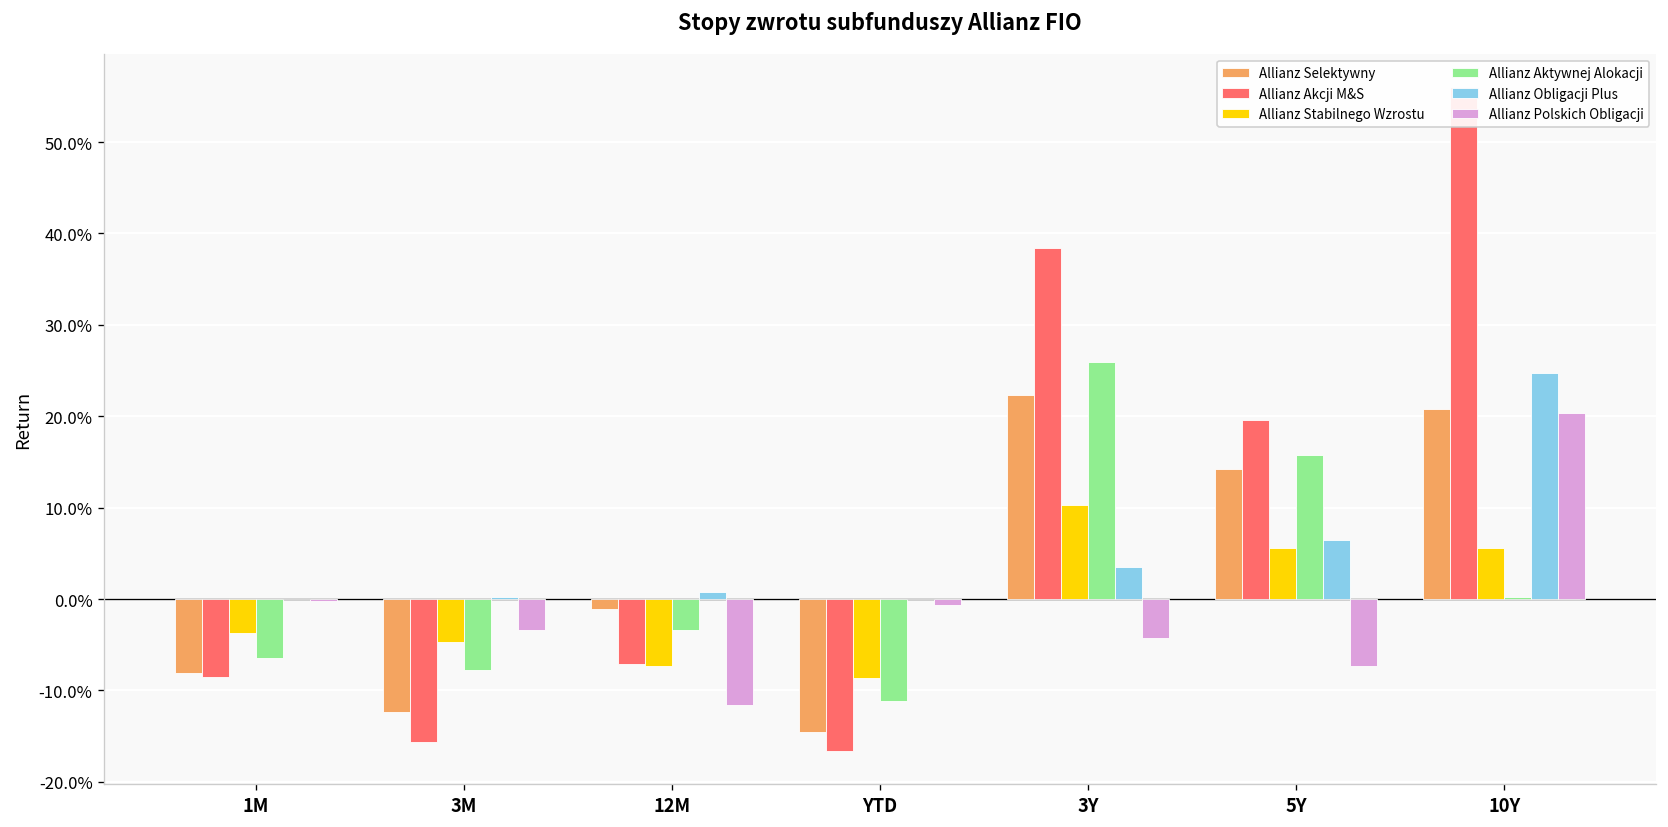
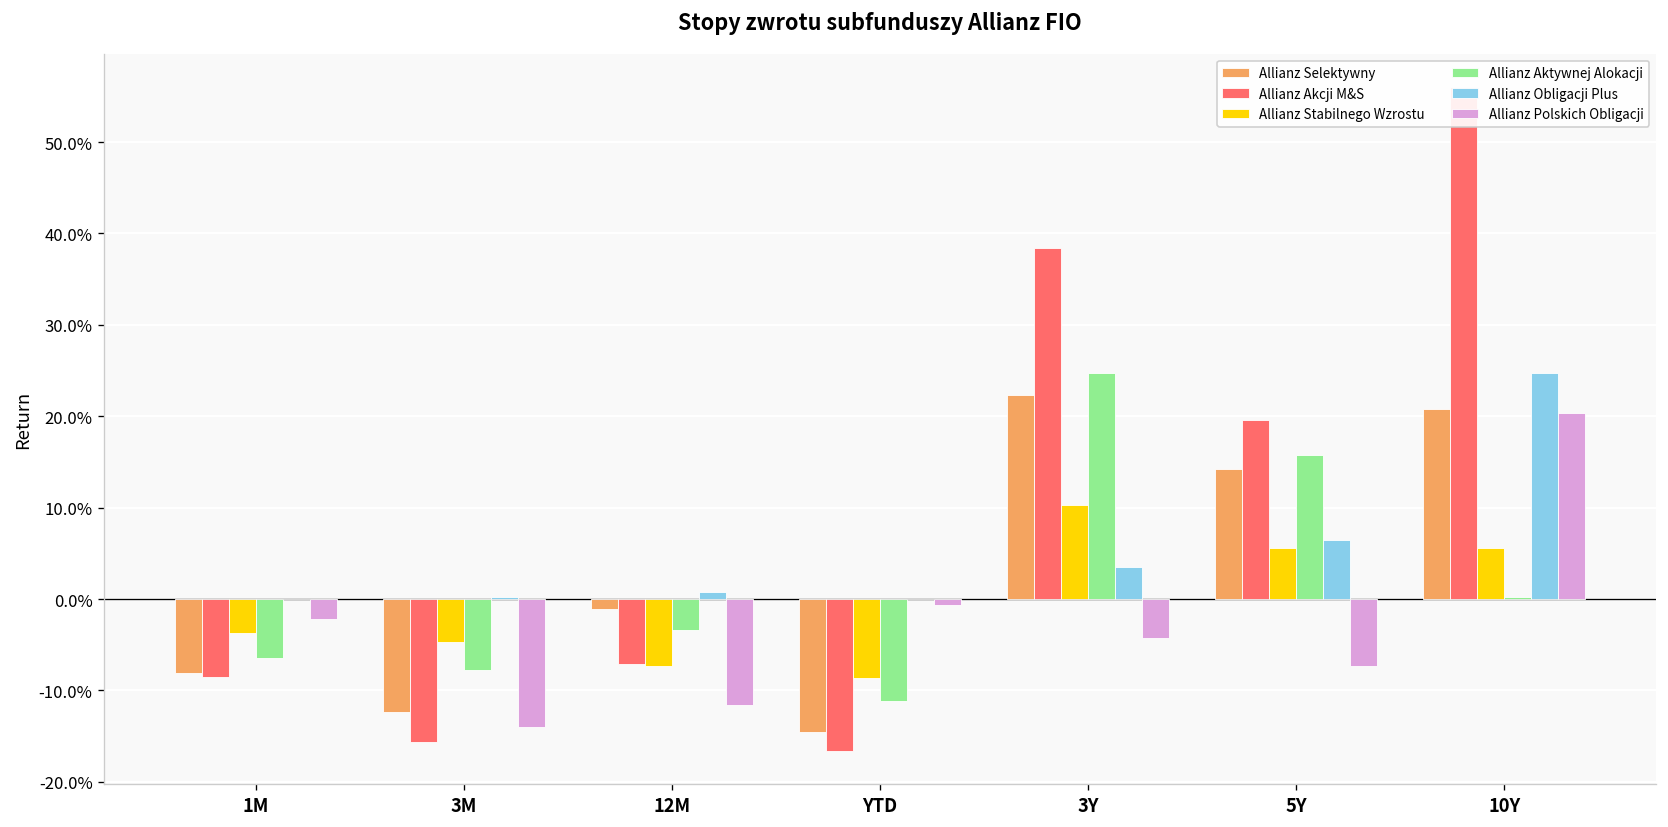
Allianz Polskich Obligacji, 1M: 0% -> -2%
Allianz Polskich Obligacji, 3M: -3% -> -14%
Allianz Aktywnej Alokacji, 3Y: 26% -> 25%
